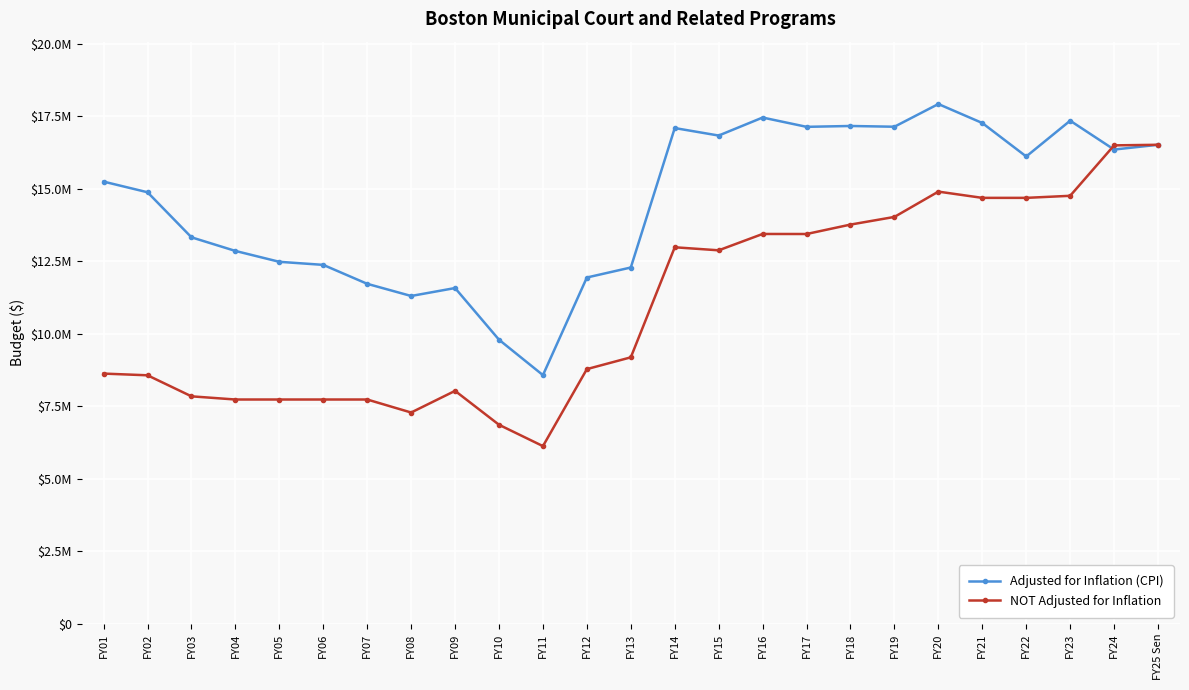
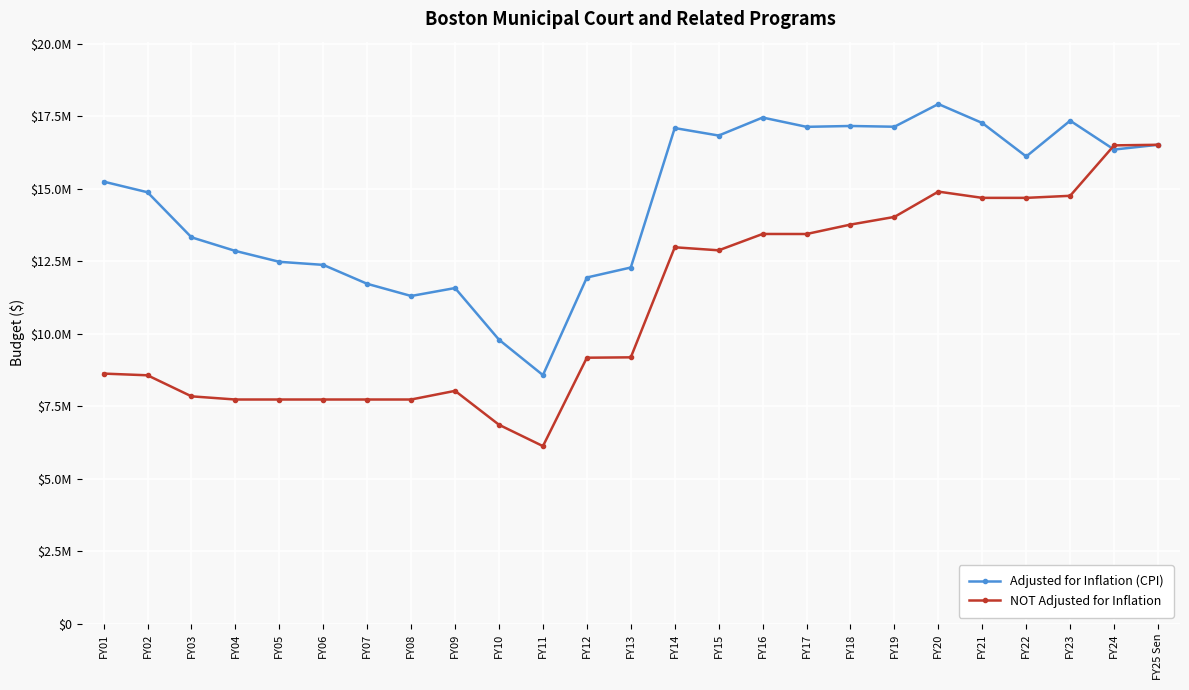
NOT Adjusted for Inflation, FY08: $7300000 -> $7700000
NOT Adjusted for Inflation, FY12: $8800000 -> $9200000
